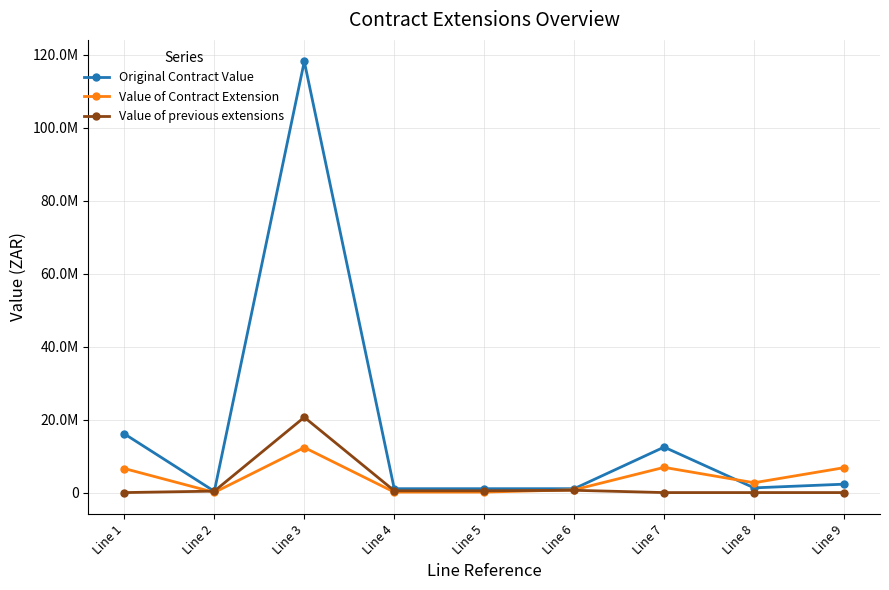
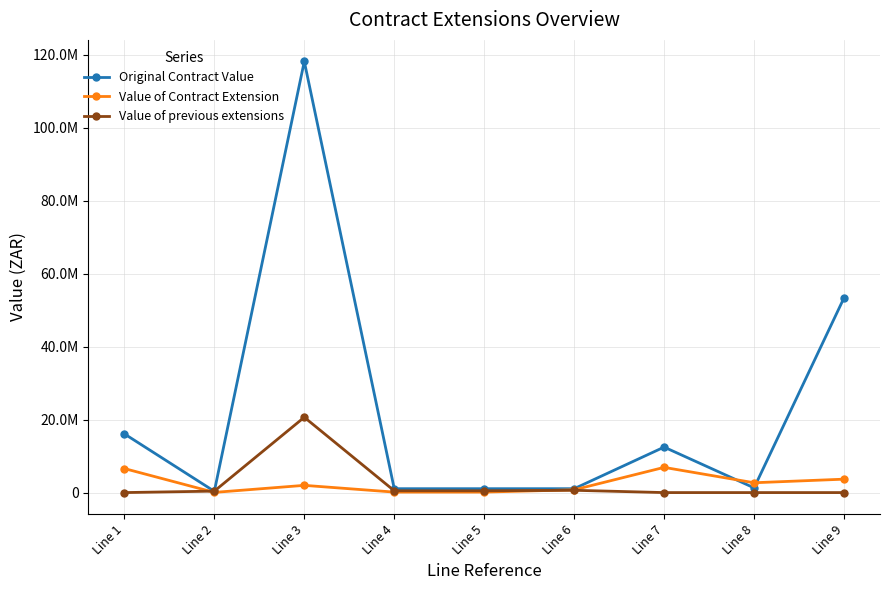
Value of Contract Extension, Line 3: 12000000 -> 2000000
Original Contract Value, Line 9: 2000000 -> 53000000
Value of Contract Extension, Line 9: 7000000 -> 4000000
